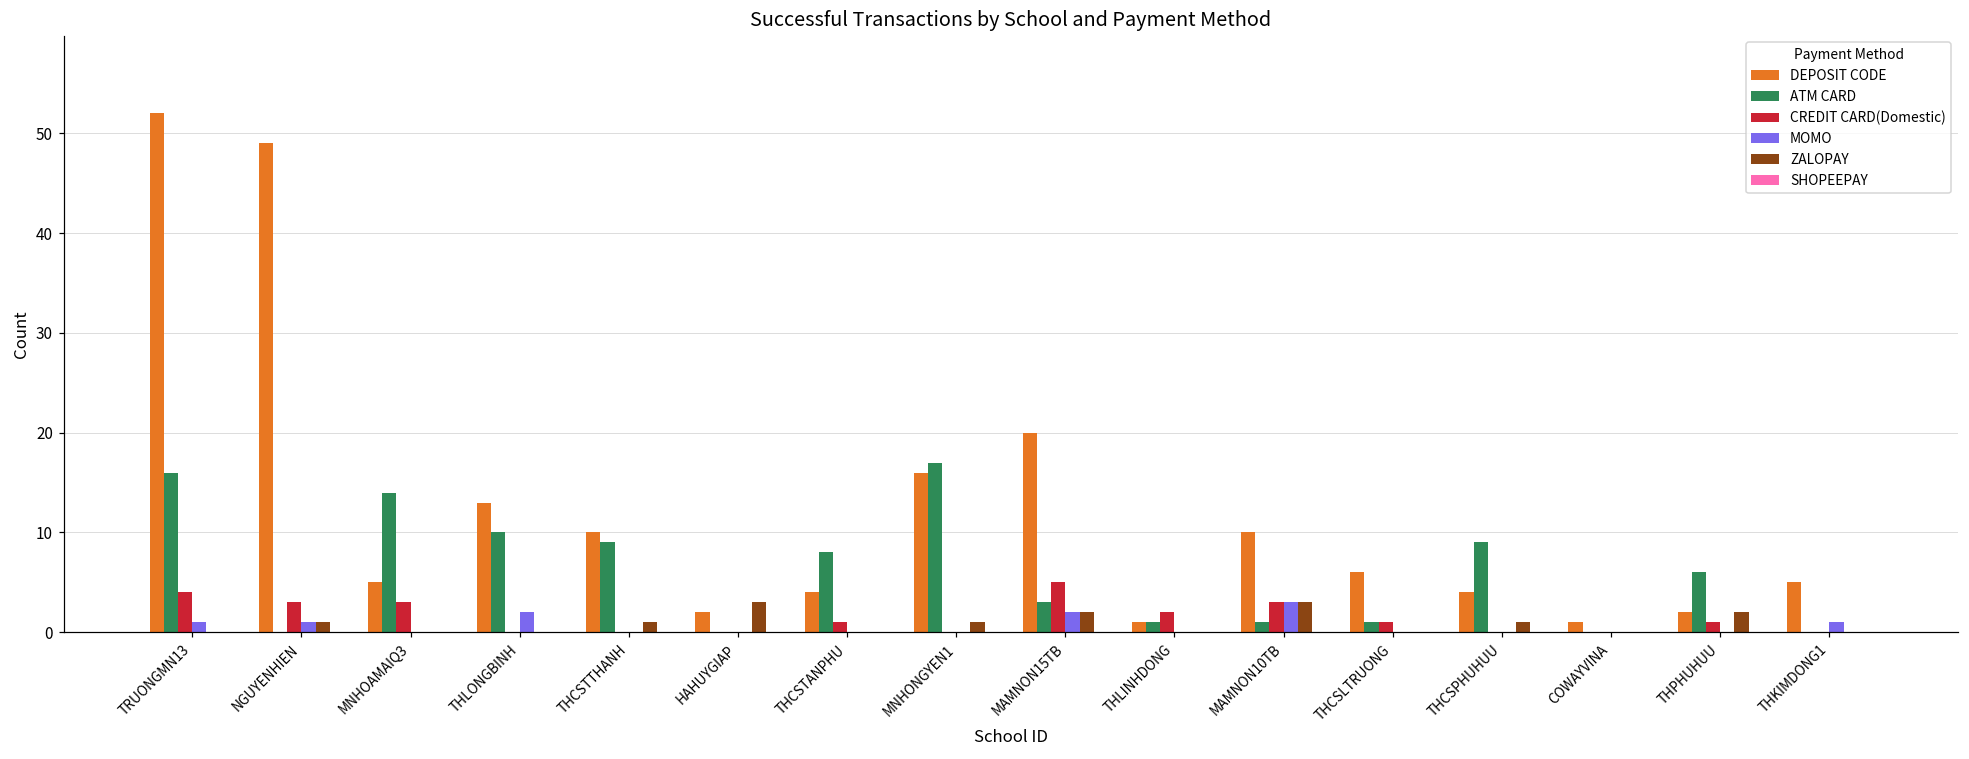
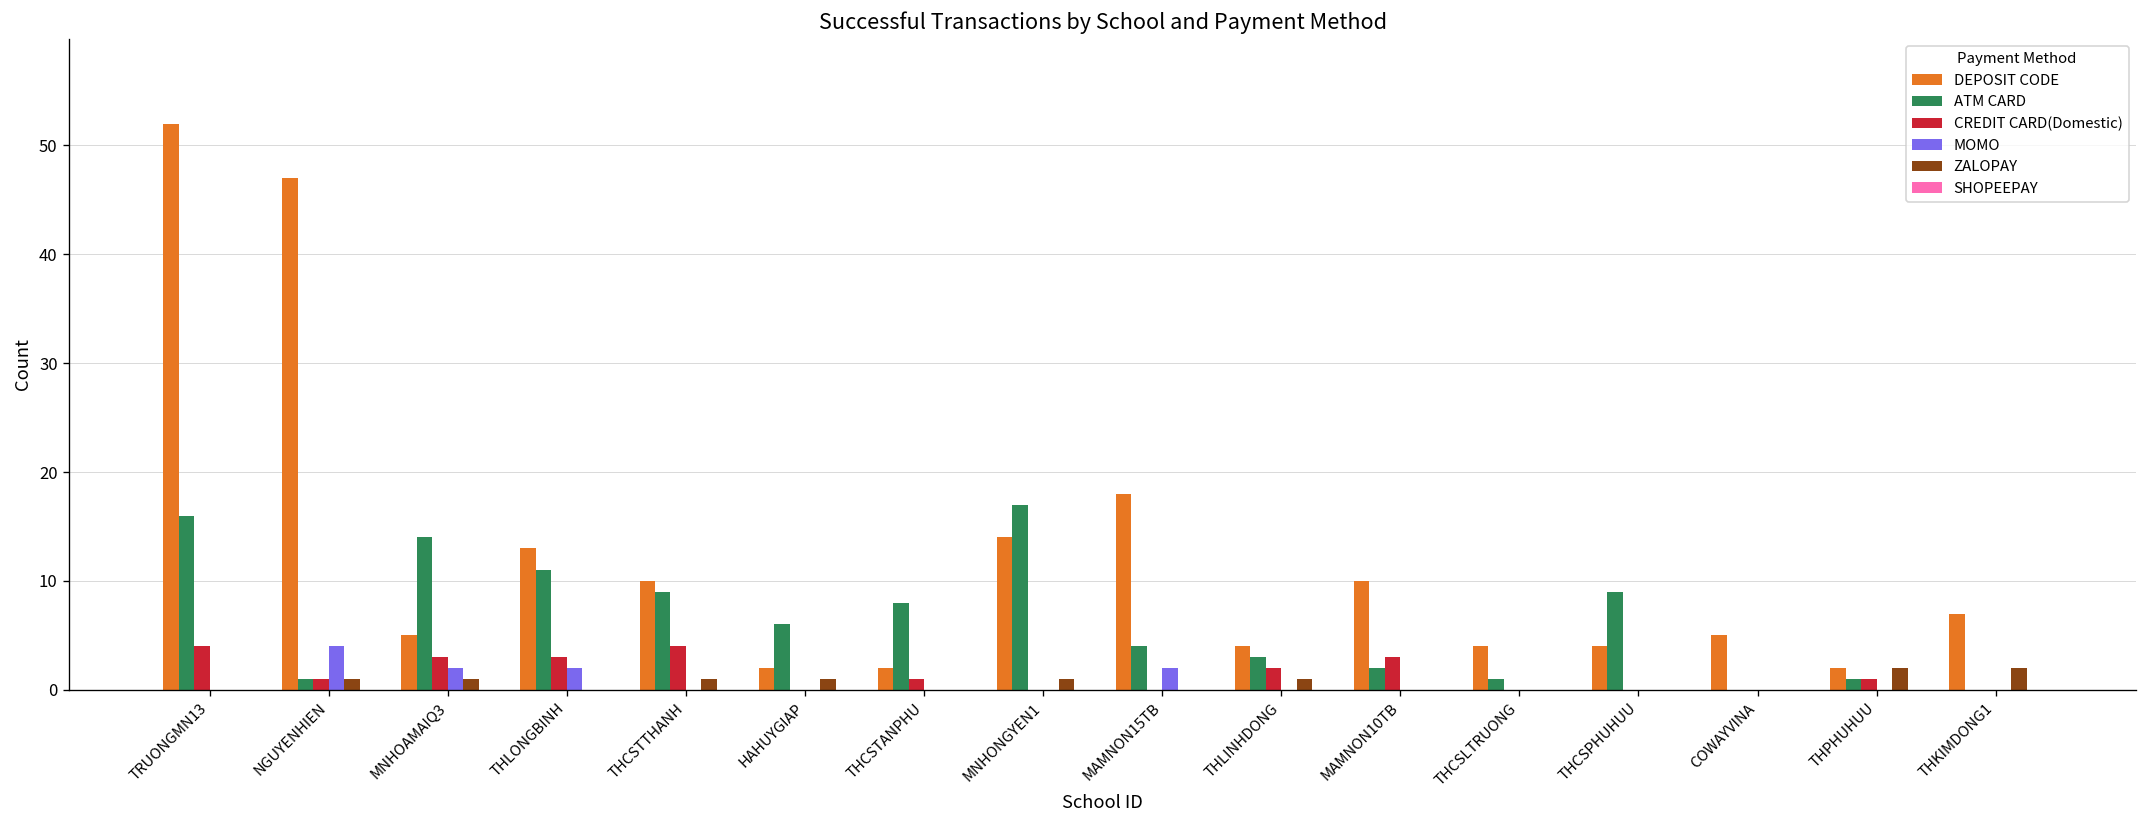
MOMO, TRUONGMN13: 1 -> 0
DEPOSIT CODE, NGUYENHIEN: 49 -> 47
ATM CARD, NGUYENHIEN: 0 -> 1
CREDIT CARD(Domestic), NGUYENHIEN: 3 -> 1
MOMO, NGUYENHIEN: 1 -> 4
MOMO, MNHOAMAIQ3: 0 -> 2
ZALOPAY, MNHOAMAIQ3: 0 -> 1
ATM CARD, THLONGBINH: 10 -> 11
CREDIT CARD(Domestic), THLONGBINH: 0 -> 3
CREDIT CARD(Domestic), THCSTTHANH: 0 -> 4
ATM CARD, HAHUYGIAP: 0 -> 6
ZALOPAY, HAHUYGIAP: 3 -> 1
DEPOSIT CODE, THCSTANPHU: 4 -> 2
DEPOSIT CODE, MNHONGYEN1: 16 -> 14
DEPOSIT CODE, MAMNON15TB: 20 -> 18
ATM CARD, MAMNON15TB: 3 -> 4
CREDIT CARD(Domestic), MAMNON15TB: 5 -> 0
ZALOPAY, MAMNON15TB: 2 -> 0
DEPOSIT CODE, THLINHDONG: 1 -> 4
ATM CARD, THLINHDONG: 1 -> 3
ZALOPAY, THLINHDONG: 0 -> 1
ATM CARD, MAMNON10TB: 1 -> 2
MOMO, MAMNON10TB: 3 -> 0
ZALOPAY, MAMNON10TB: 3 -> 0
DEPOSIT CODE, THCSLTRUONG: 6 -> 4
CREDIT CARD(Domestic), THCSLTRUONG: 1 -> 0
ZALOPAY, THCSPHUHUU: 1 -> 0
DEPOSIT CODE, COWAYVINA: 1 -> 5
ATM CARD, THPHUHUU: 6 -> 1
DEPOSIT CODE, THKIMDONG1: 5 -> 7
MOMO, THKIMDONG1: 1 -> 0
ZALOPAY, THKIMDONG1: 0 -> 2
